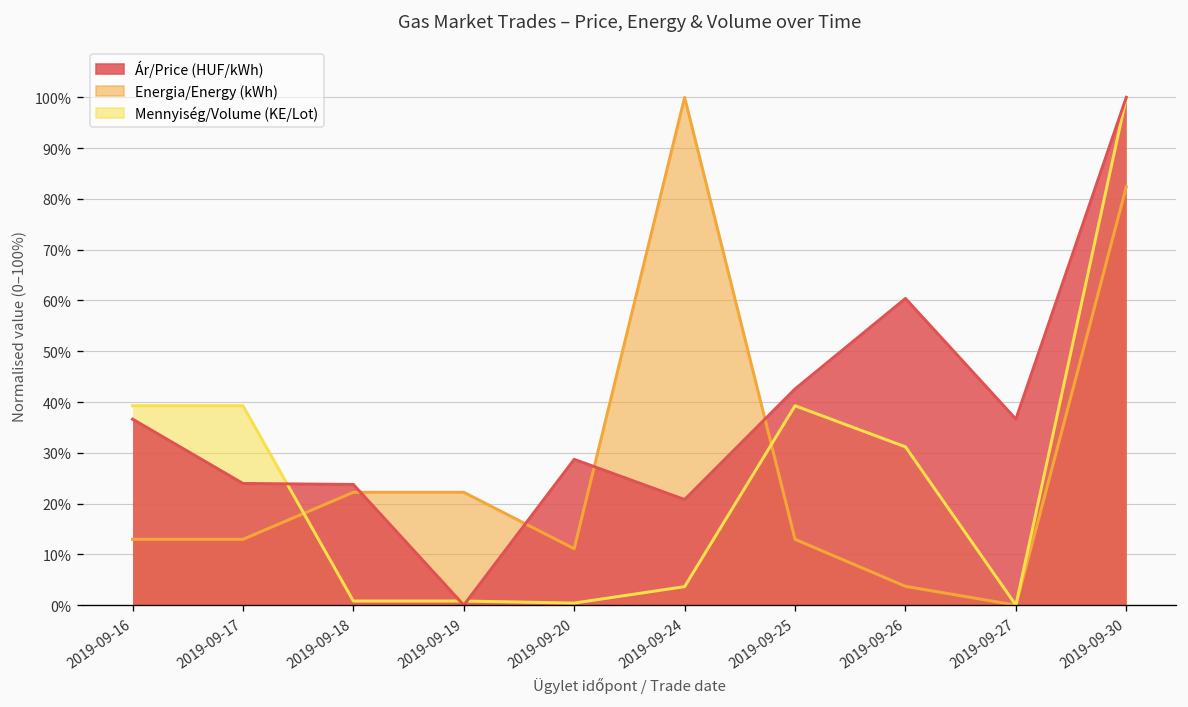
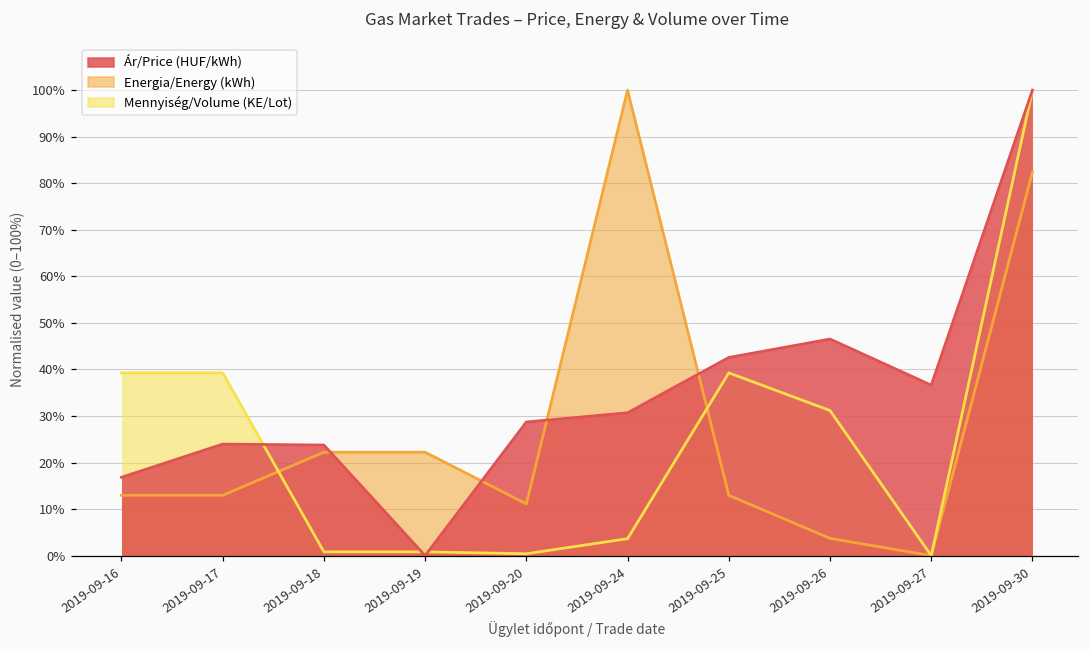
Ár/Price (HUF/kWh), 2019-09-16: 37% -> 17%
Ár/Price (HUF/kWh), 2019-09-24: 21% -> 31%
Ár/Price (HUF/kWh), 2019-09-26: 60% -> 47%
